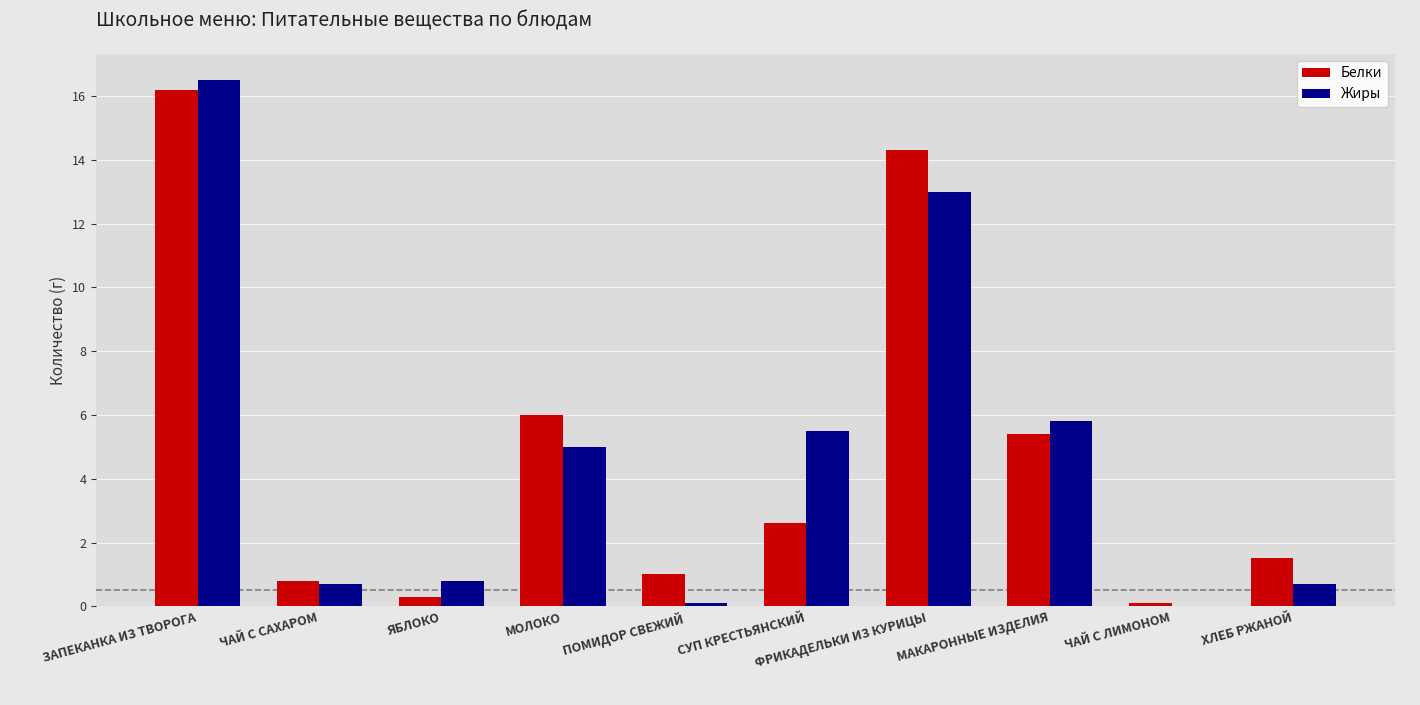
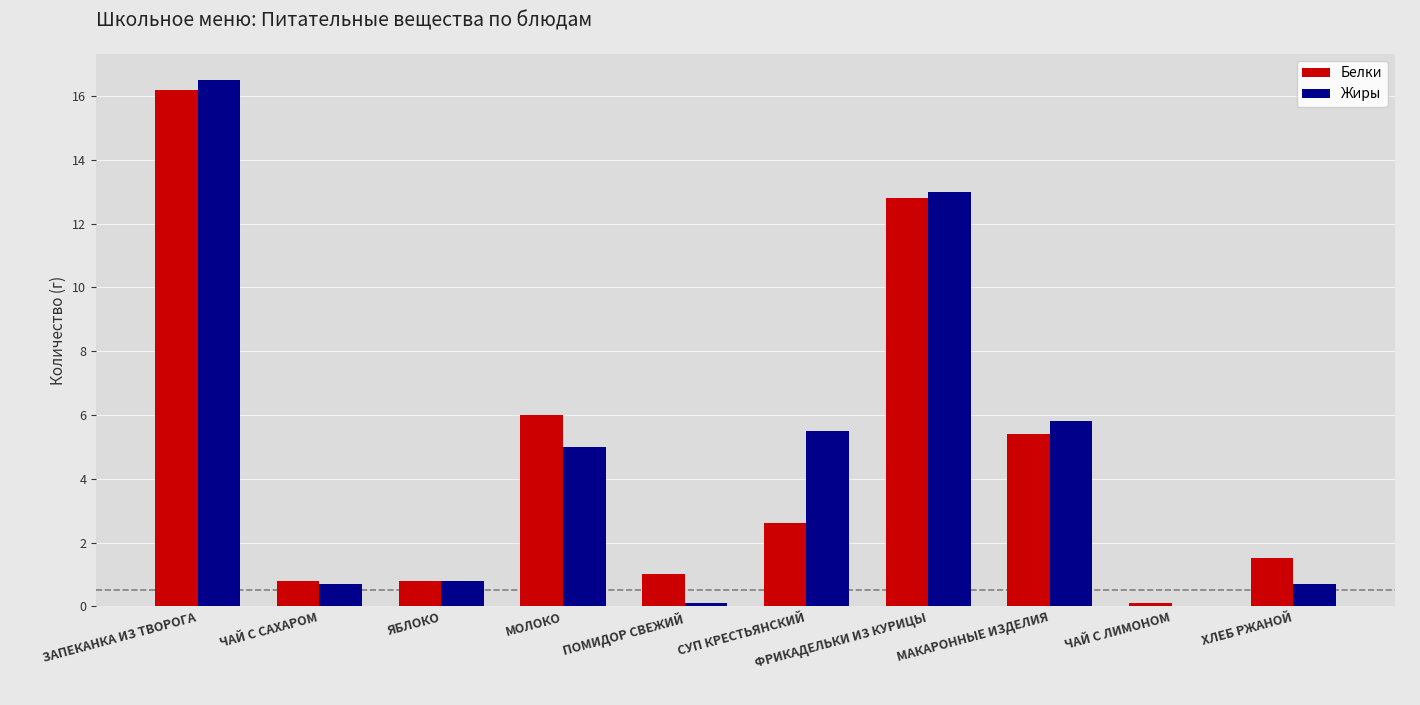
Белки, ЯБЛОКО: 0.3 -> 0.8
Белки, ФРИКАДЕЛЬКИ ИЗ КУРИЦЫ: 14.3 -> 12.8
